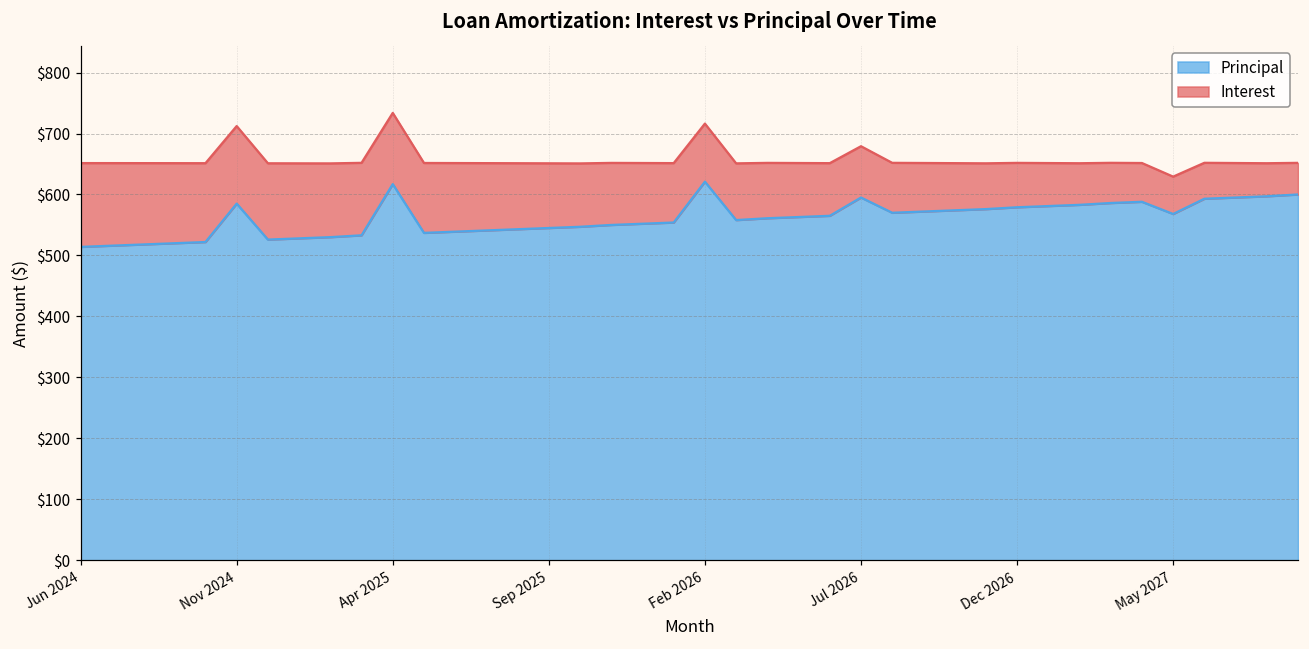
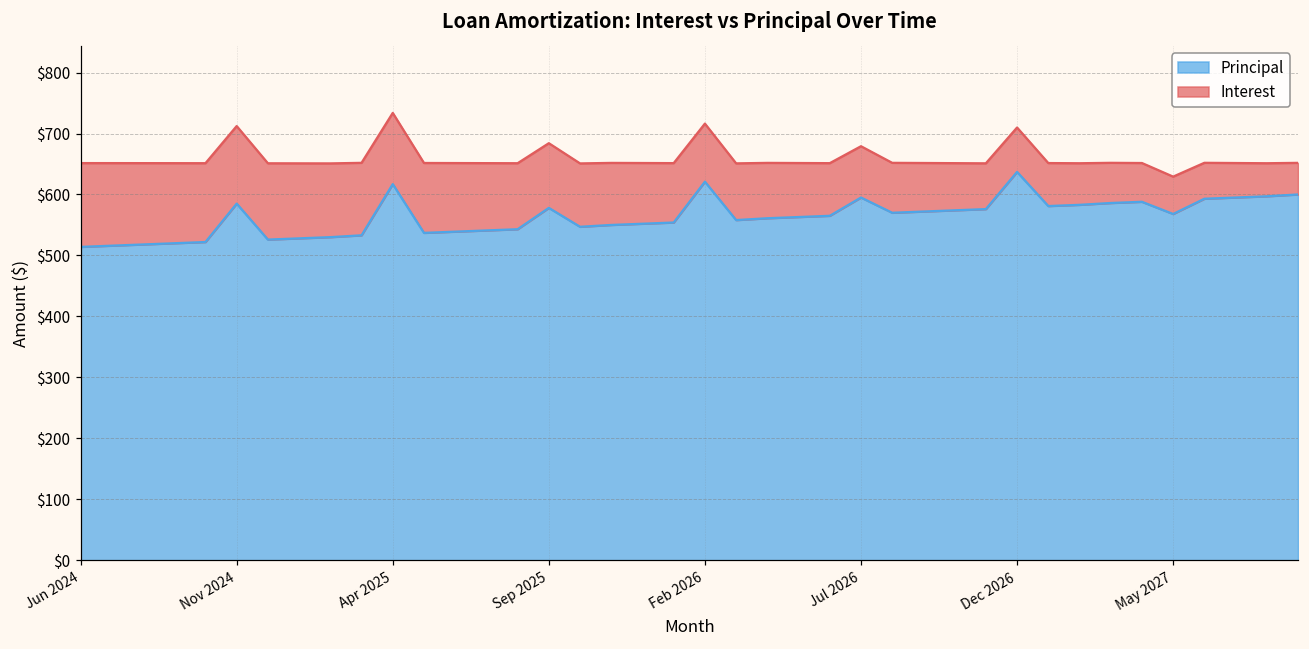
Principal, Sep 2025: $550 -> $580
Principal, Dec 2026: $580 -> $640
